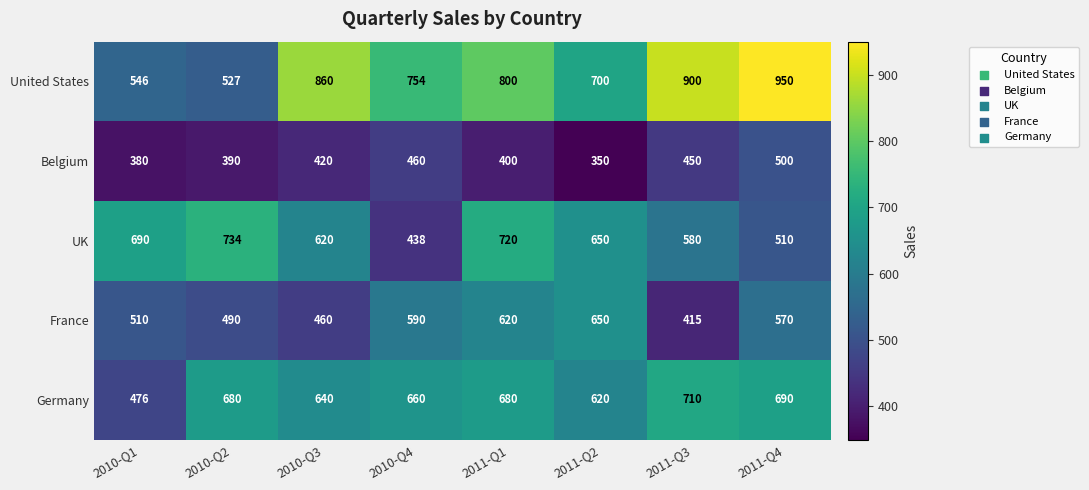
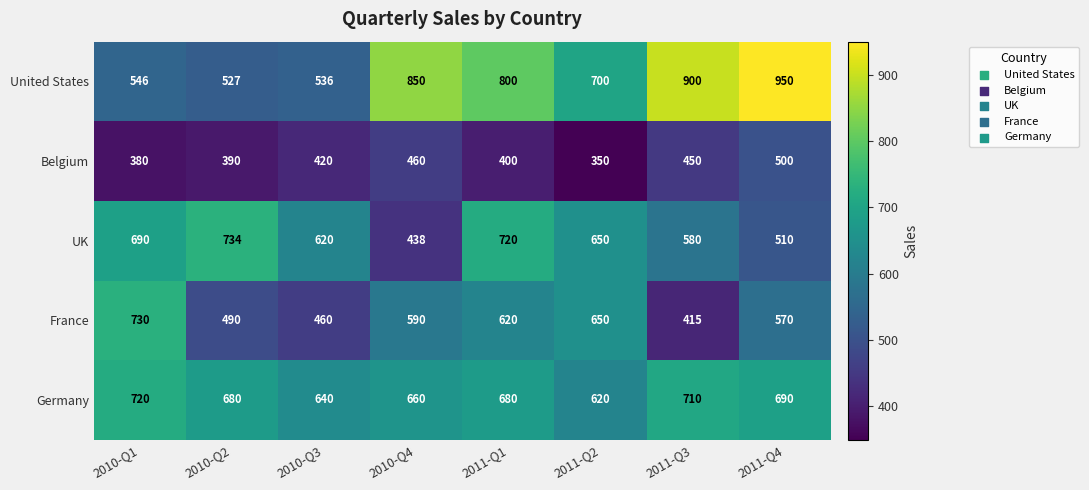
United States, 2010-Q3: 860 -> 536
United States, 2010-Q4: 754 -> 850
France, 2010-Q1: 510 -> 730
Germany, 2010-Q1: 476 -> 720
